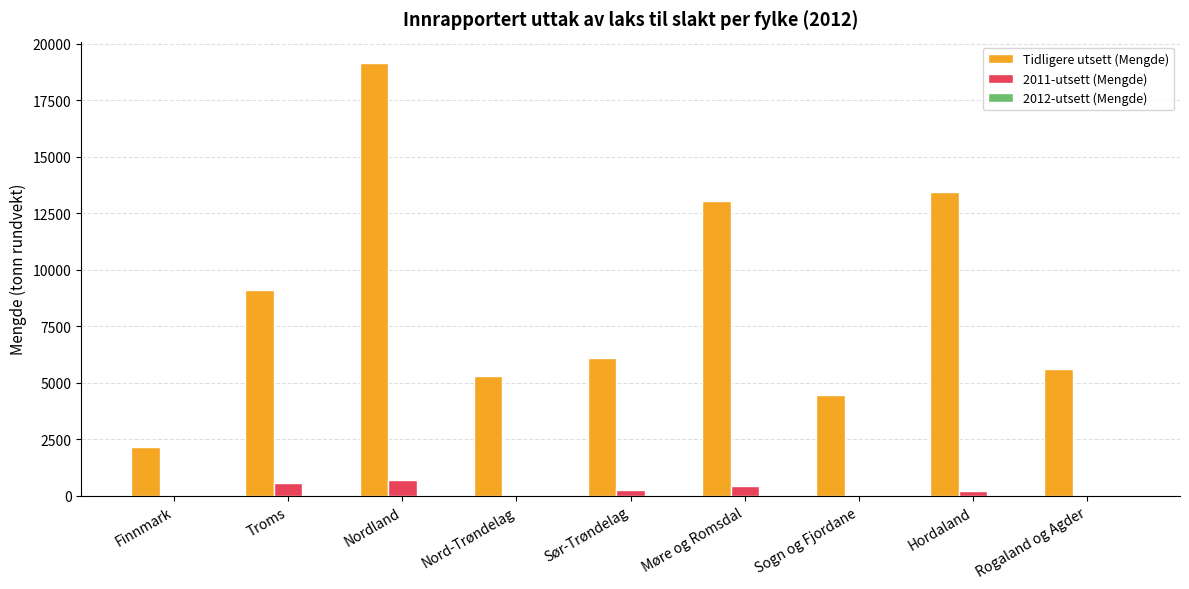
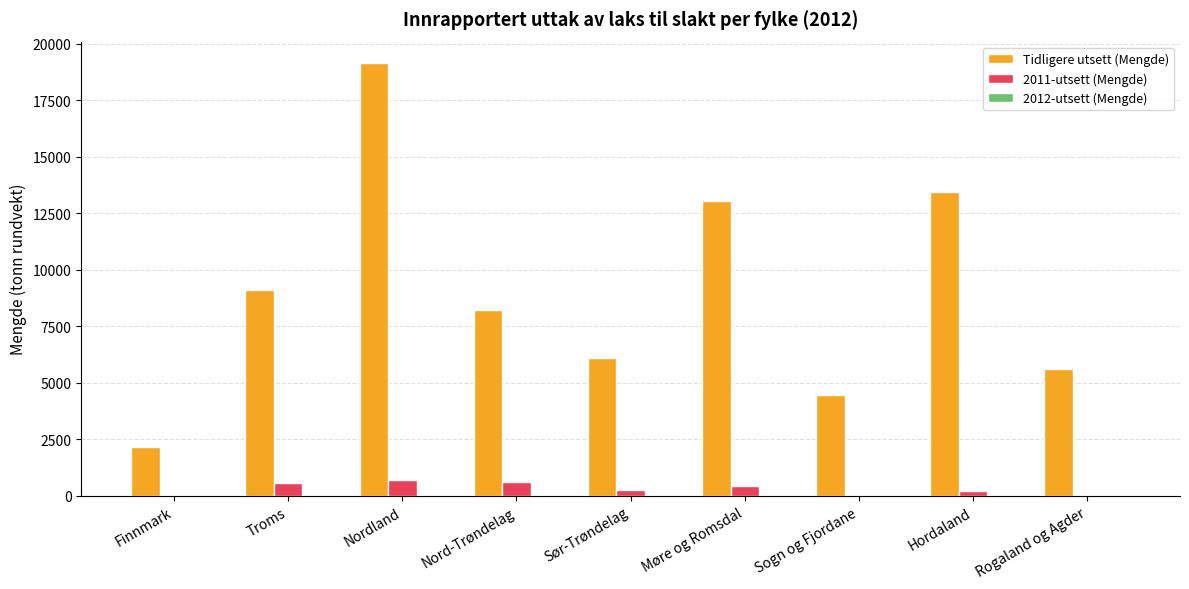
Tidligere utsett (Mengde), Nord-Trøndelag: 5300 -> 8200
2011-utsett (Mengde), Nord-Trøndelag: 0 -> 600
